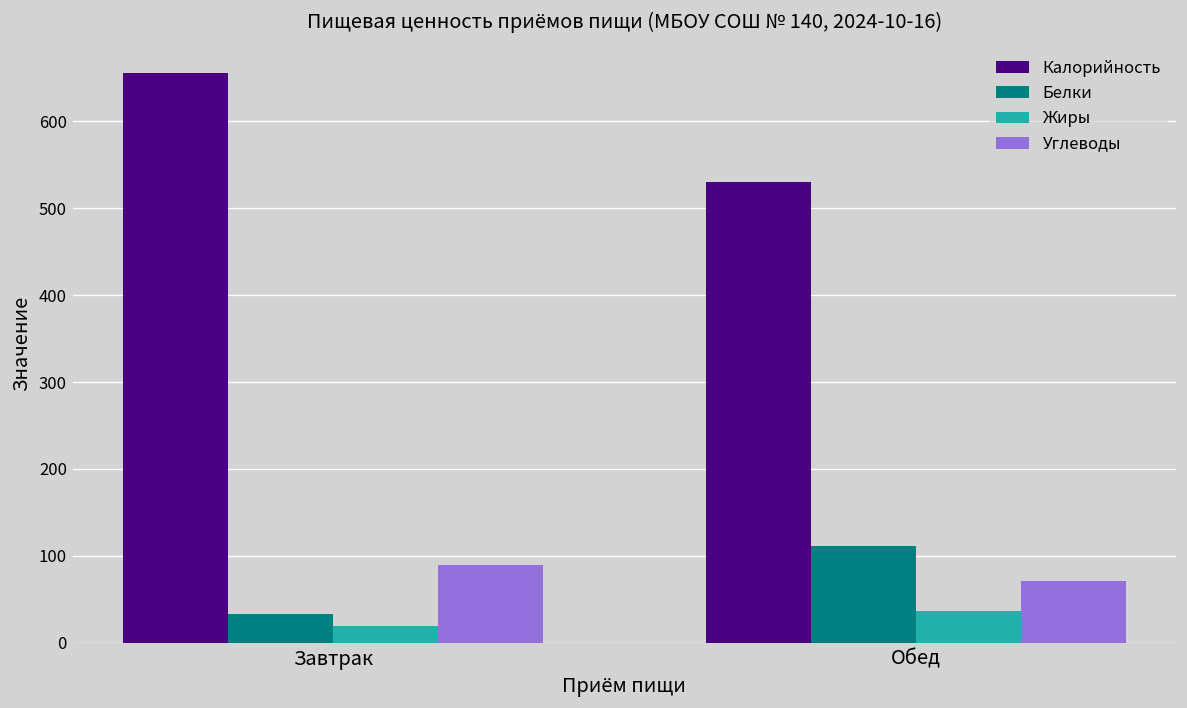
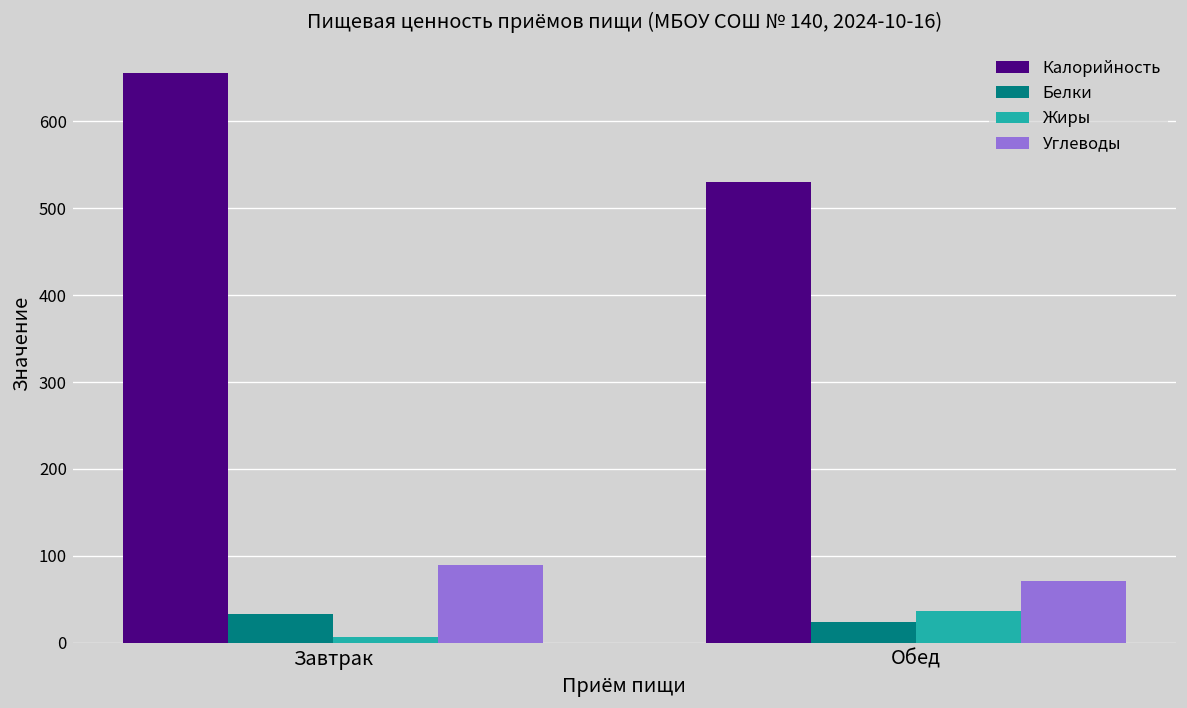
Жиры, Завтрак: 20 -> 10
Белки, Обед: 110 -> 20
